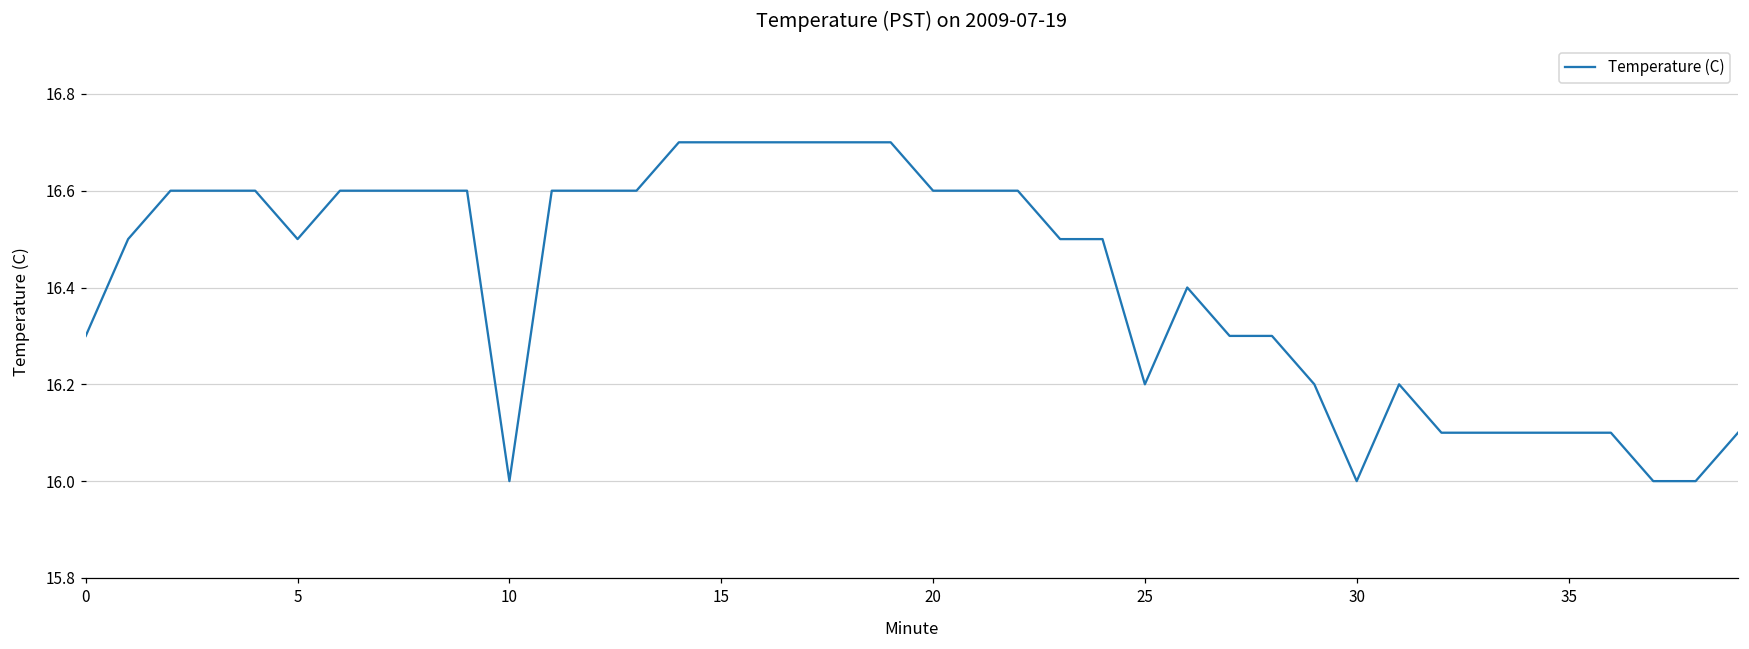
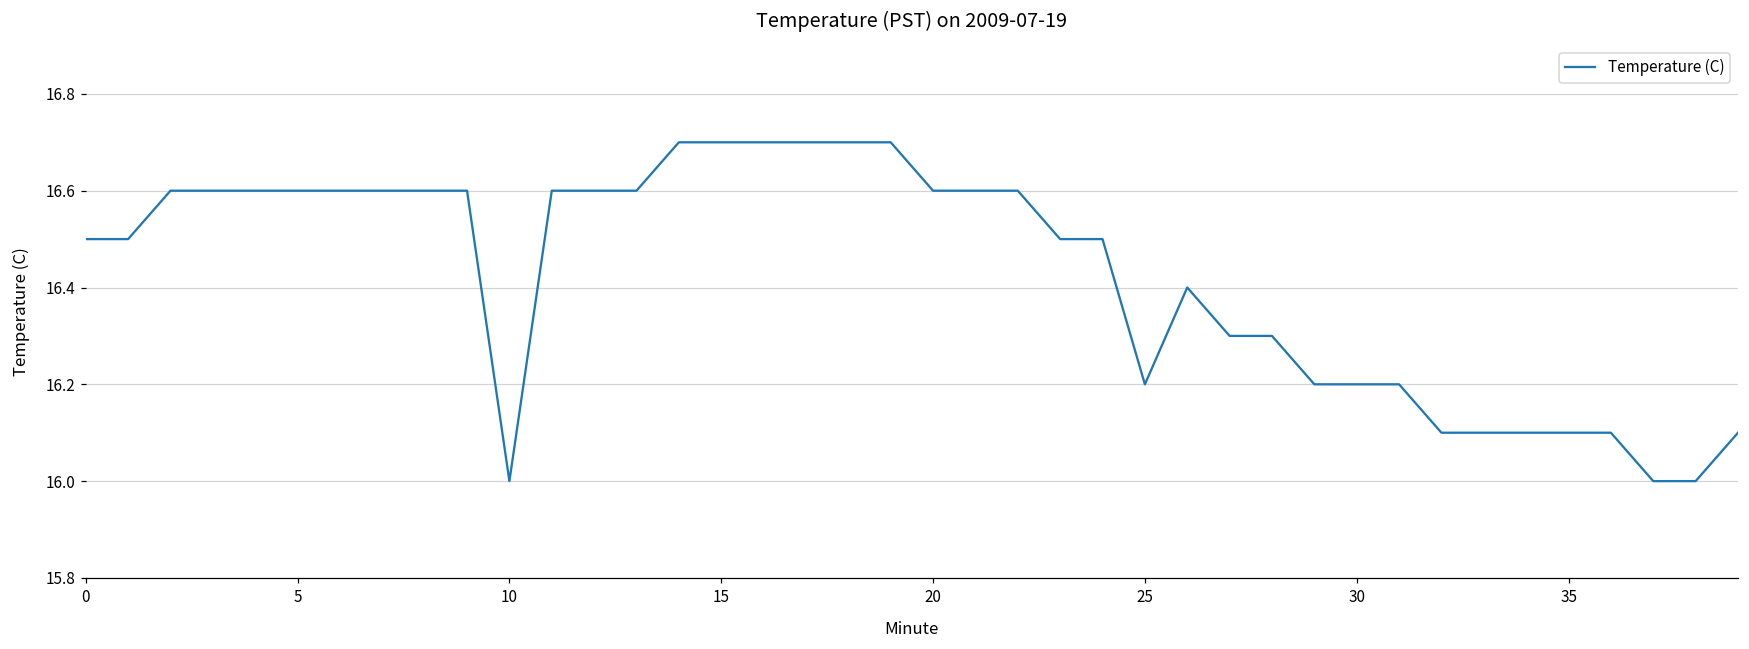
0: 16.3 -> 16.5
5: 16.5 -> 16.6
30: 16.0 -> 16.2
